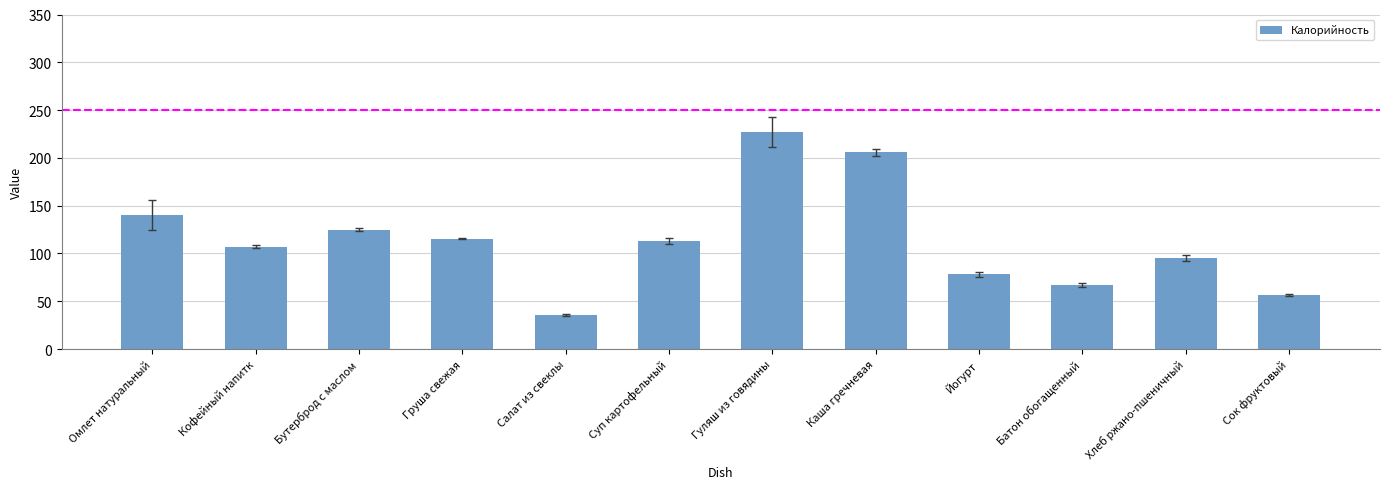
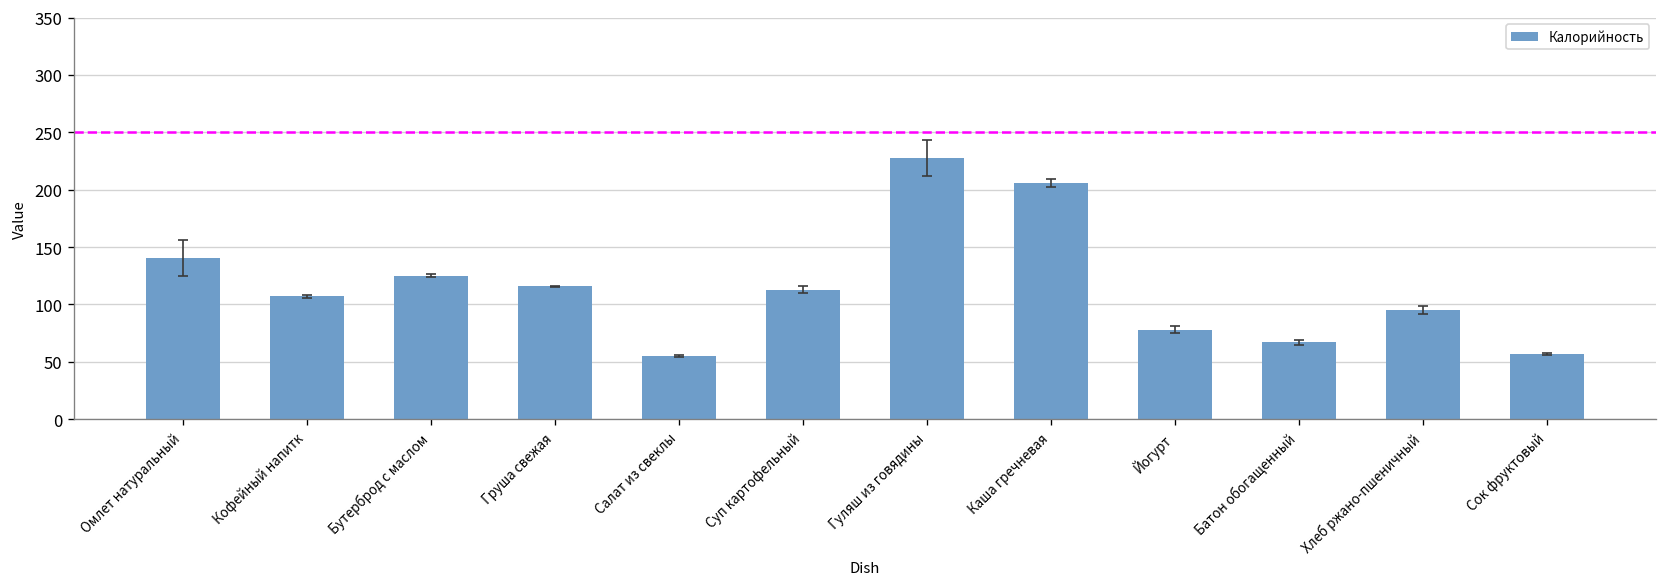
Калорийность, Салат из свеклы: 40 -> 50
